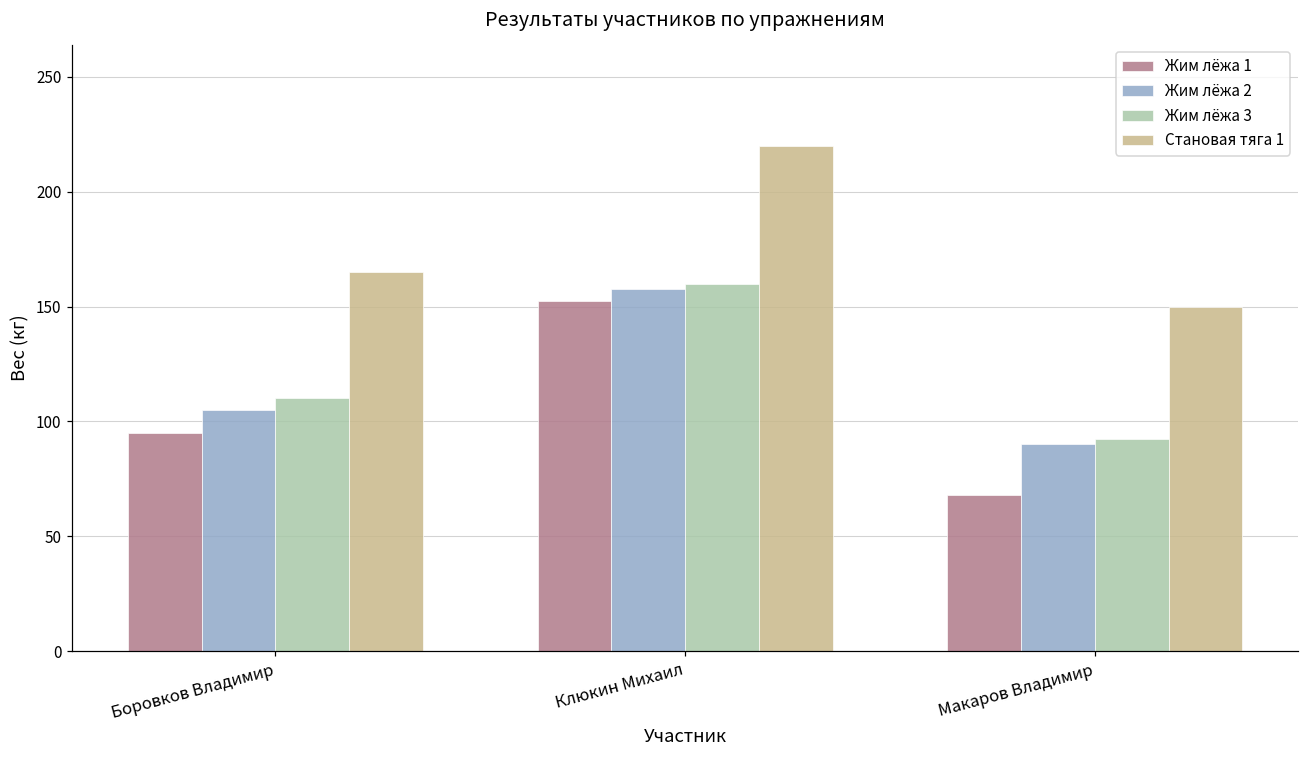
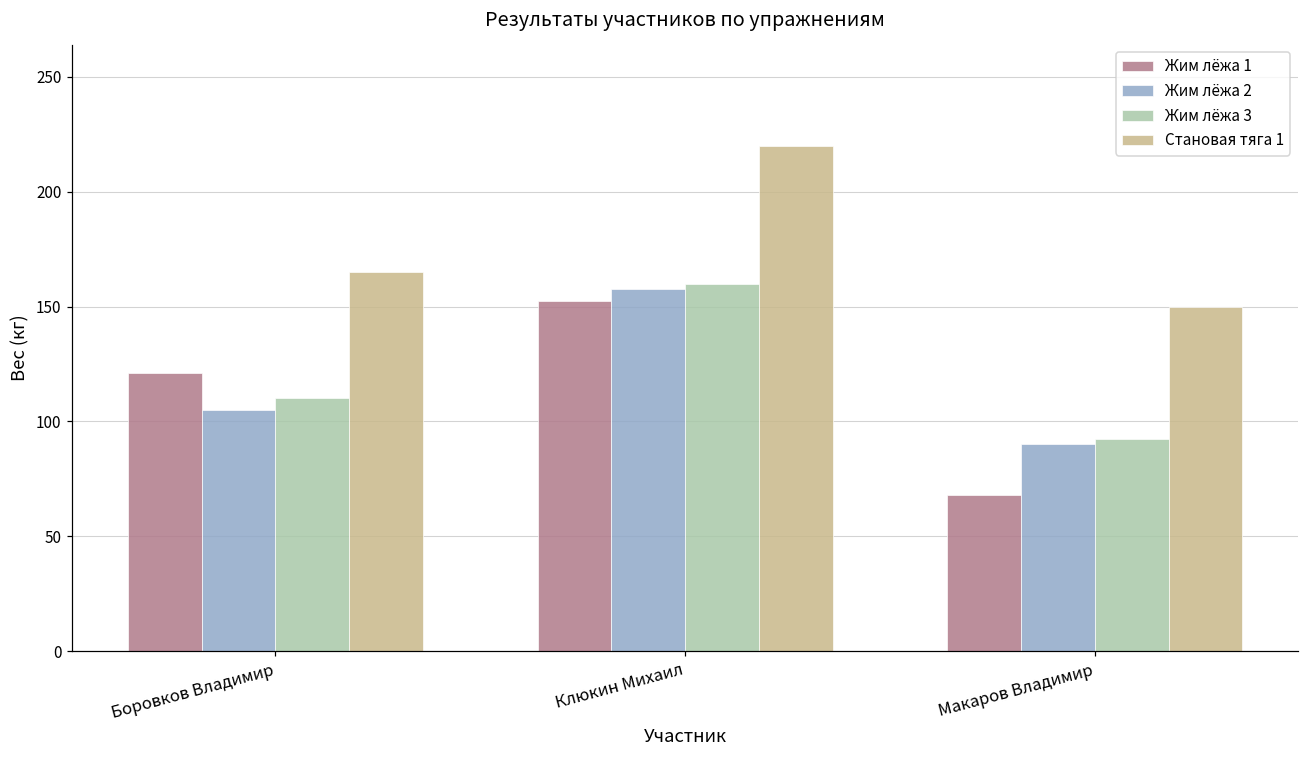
Жим лёжа 1, Боровков Владимир: 95 -> 121
